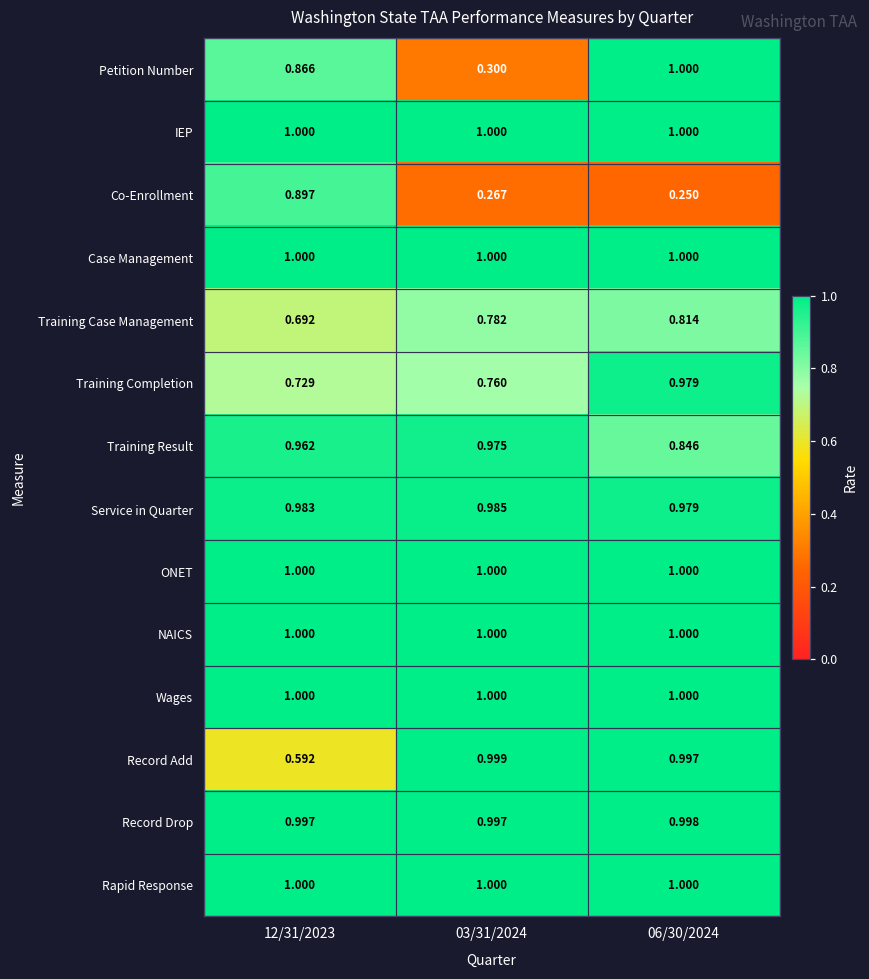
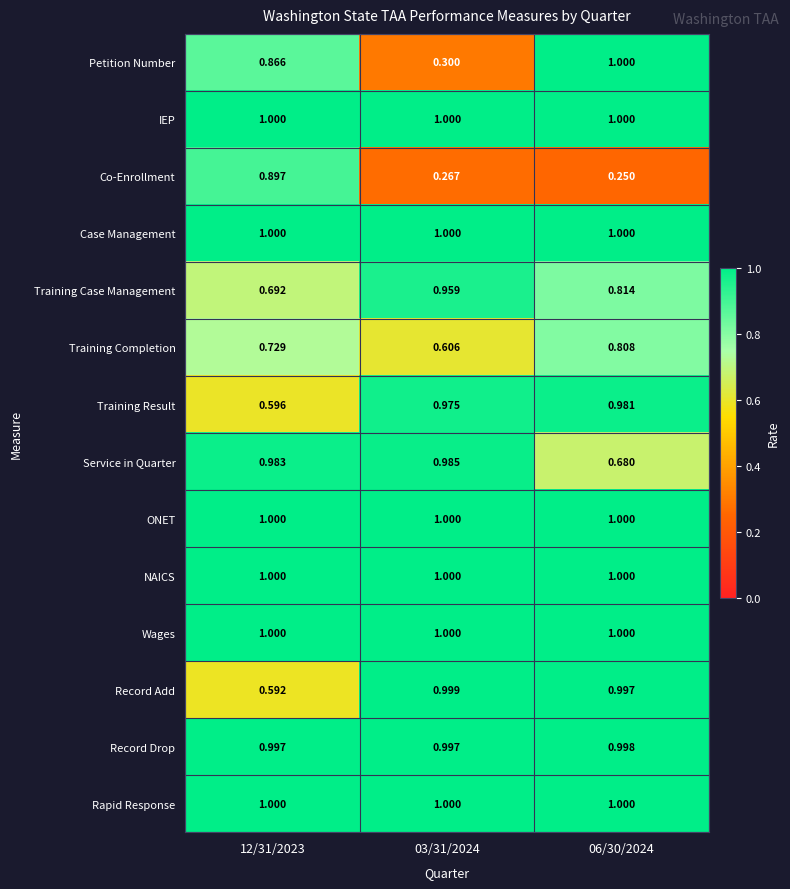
Training Case Management, 03/31/2024: 0.782 -> 0.959
Training Completion, 03/31/2024: 0.760 -> 0.606
Training Completion, 06/30/2024: 0.979 -> 0.808
Training Result, 12/31/2023: 0.962 -> 0.596
Training Result, 06/30/2024: 0.846 -> 0.981
Service in Quarter, 06/30/2024: 0.979 -> 0.680
